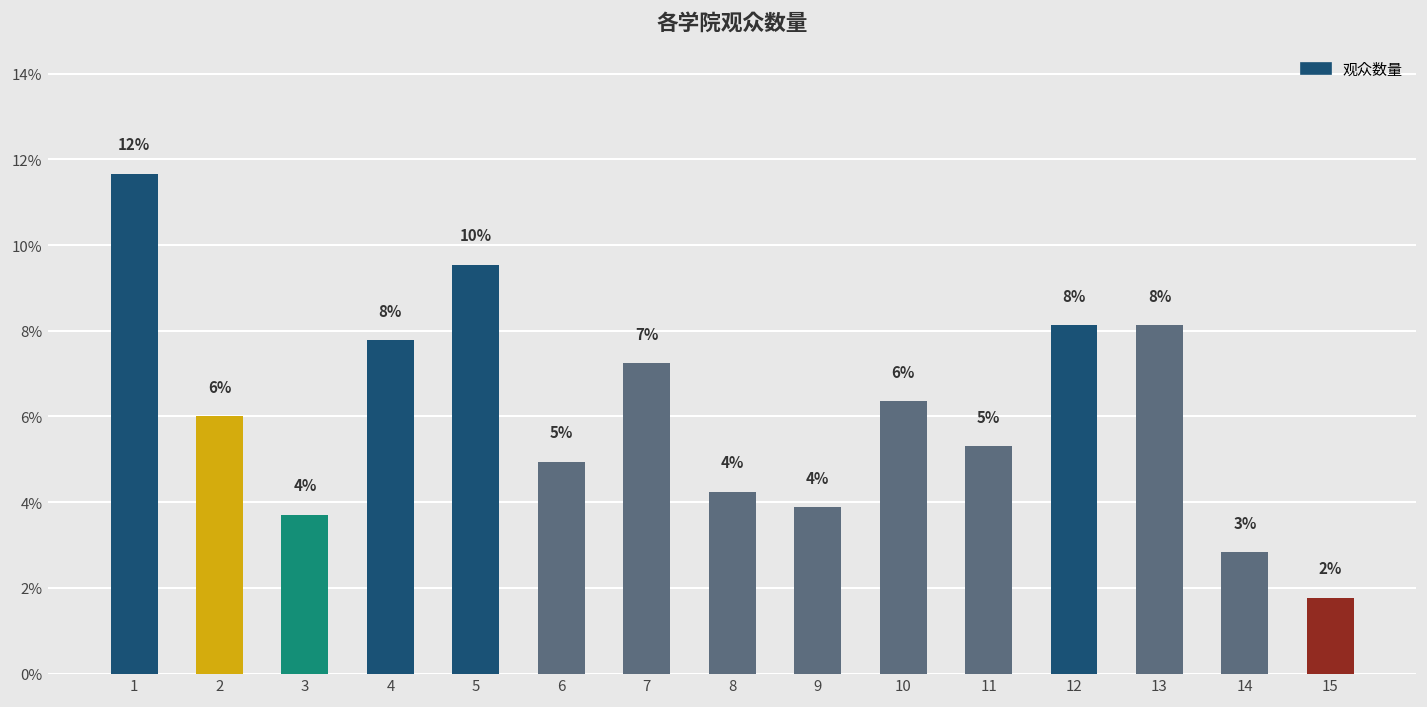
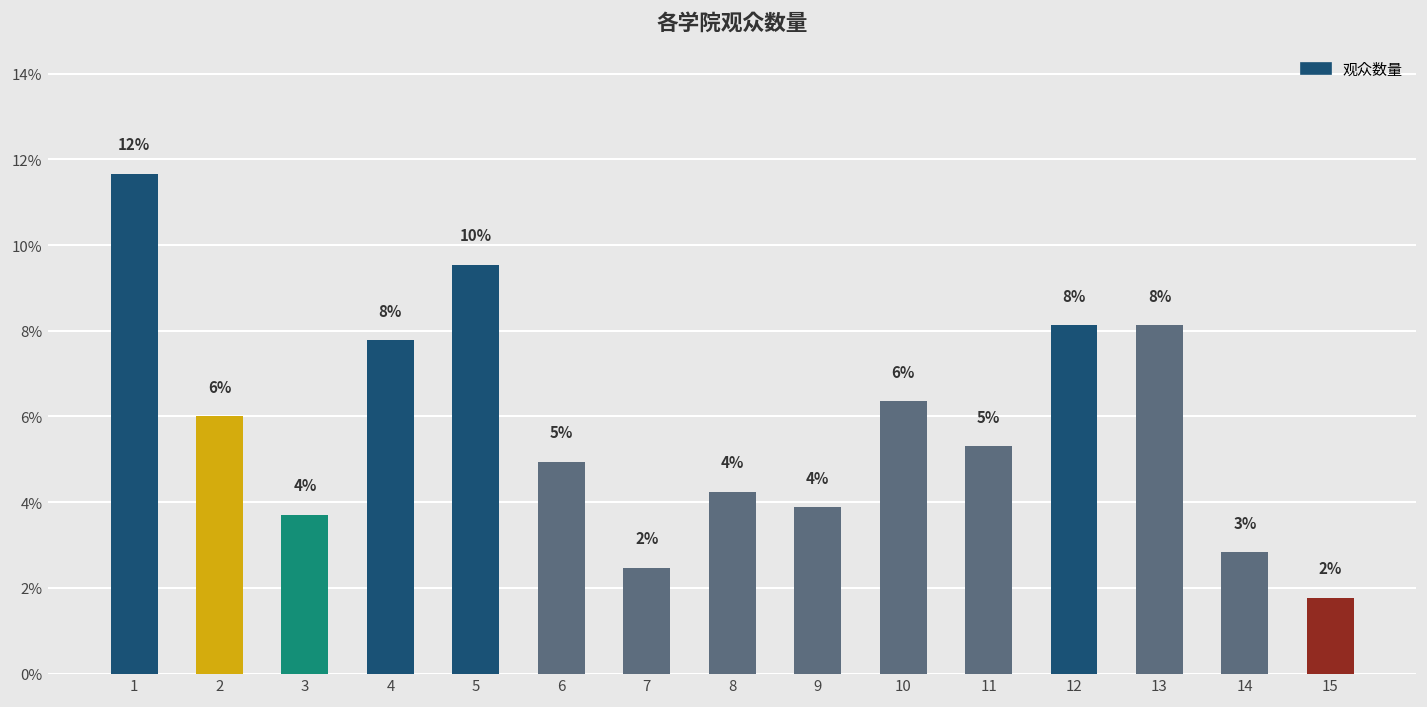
7: 7% -> 2%
